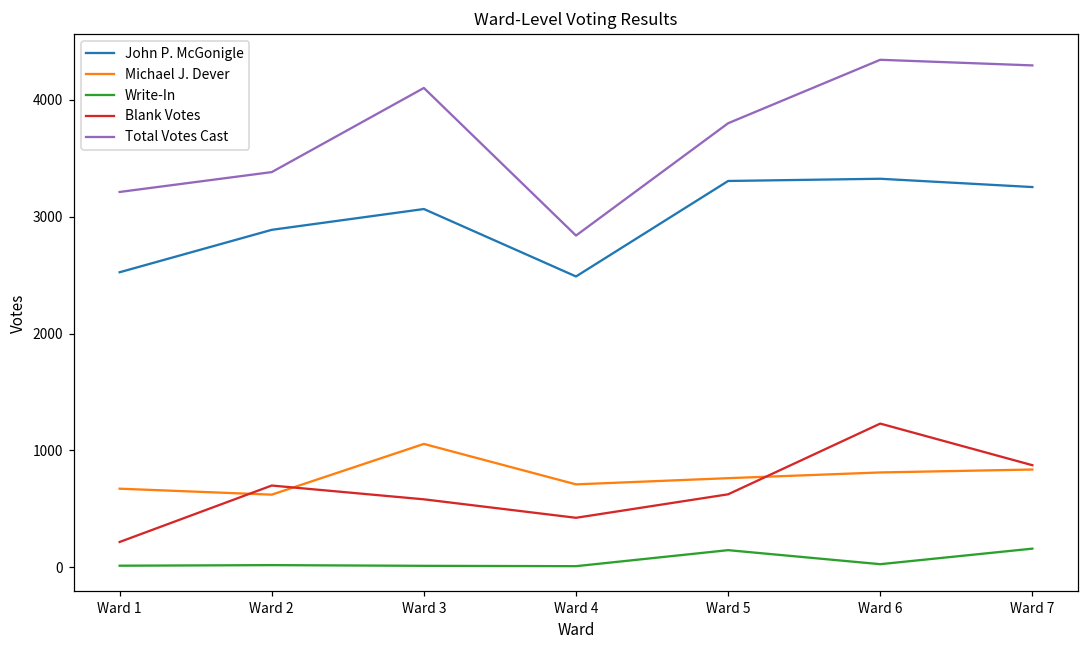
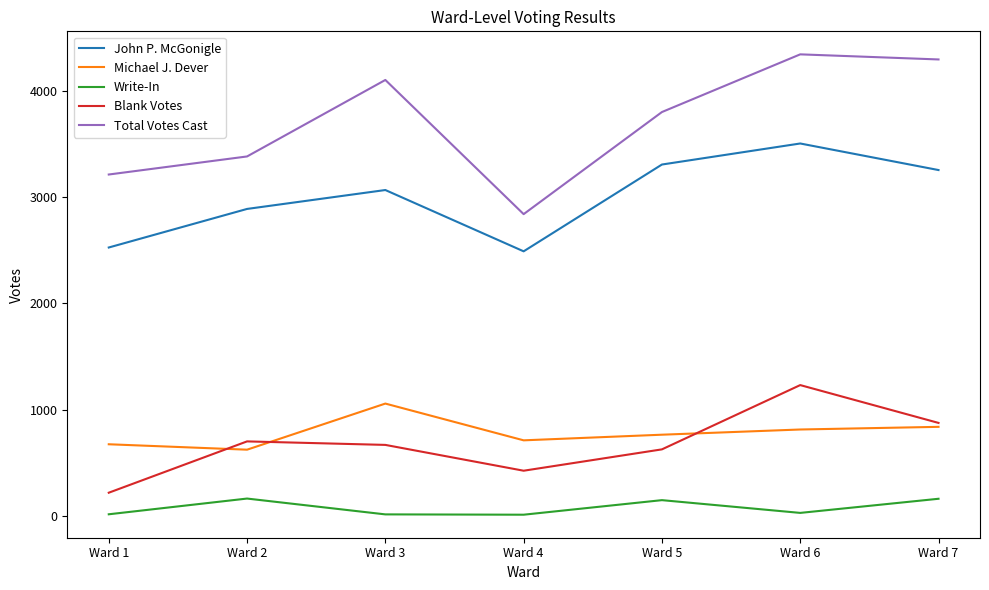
Write-In, Ward 2: 20 -> 160
Blank Votes, Ward 3: 580 -> 670
John P. McGonigle, Ward 6: 3330 -> 3500
